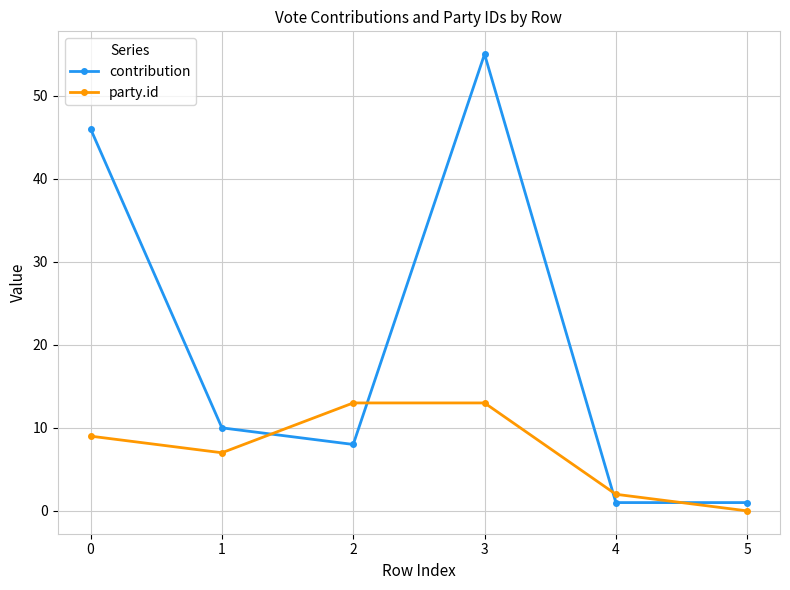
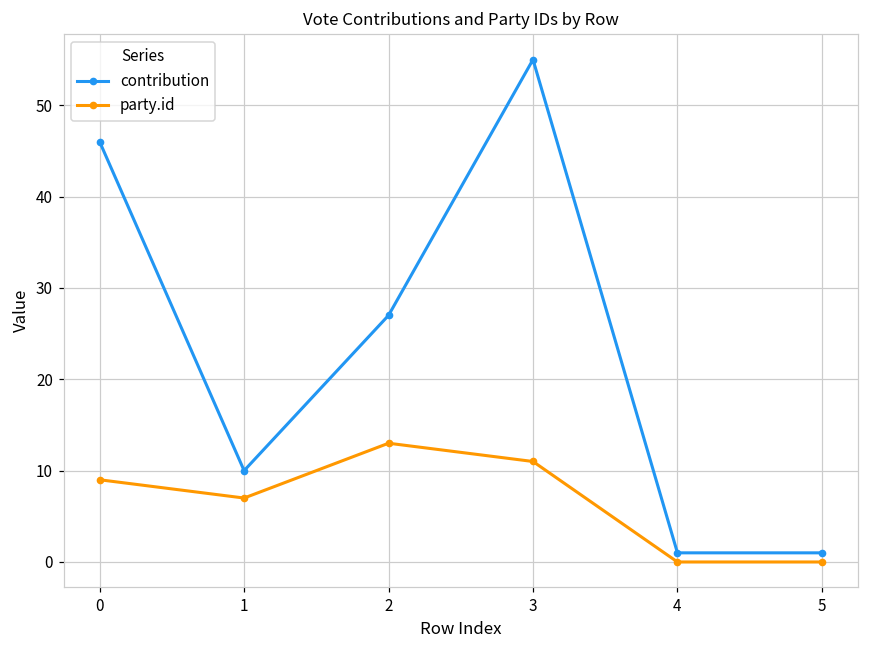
contribution, 2: 8 -> 27
party.id, 3: 13 -> 11
party.id, 4: 2 -> 0
